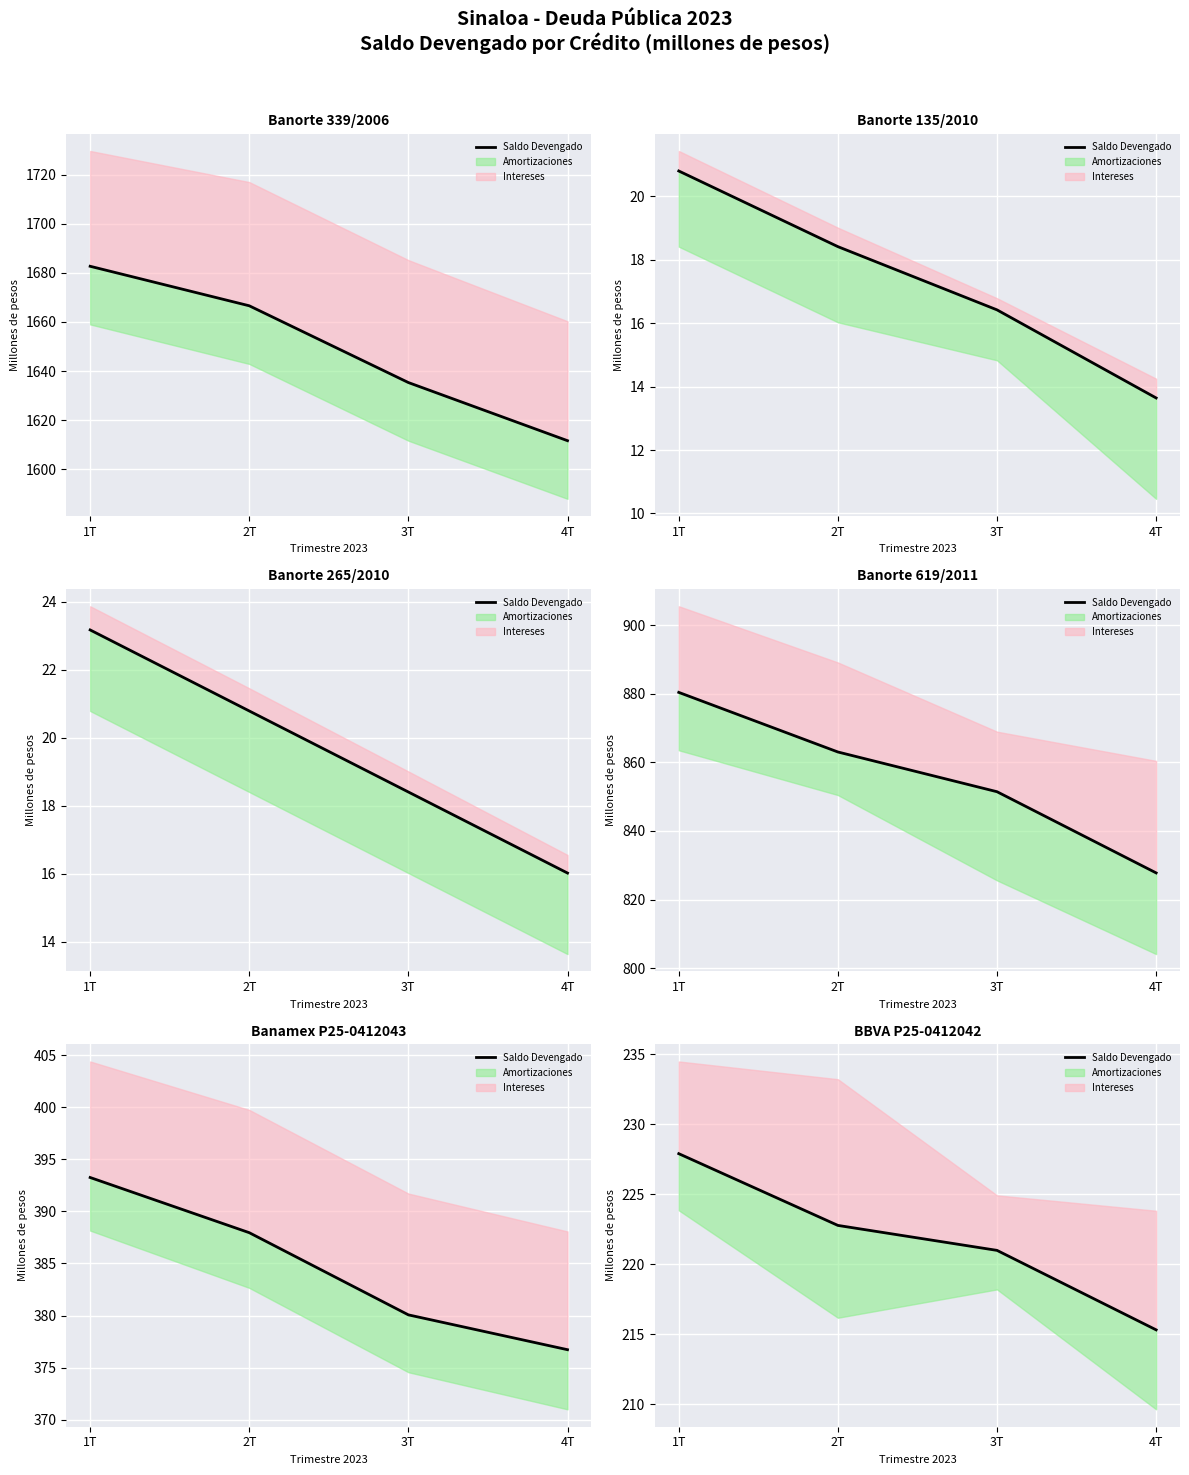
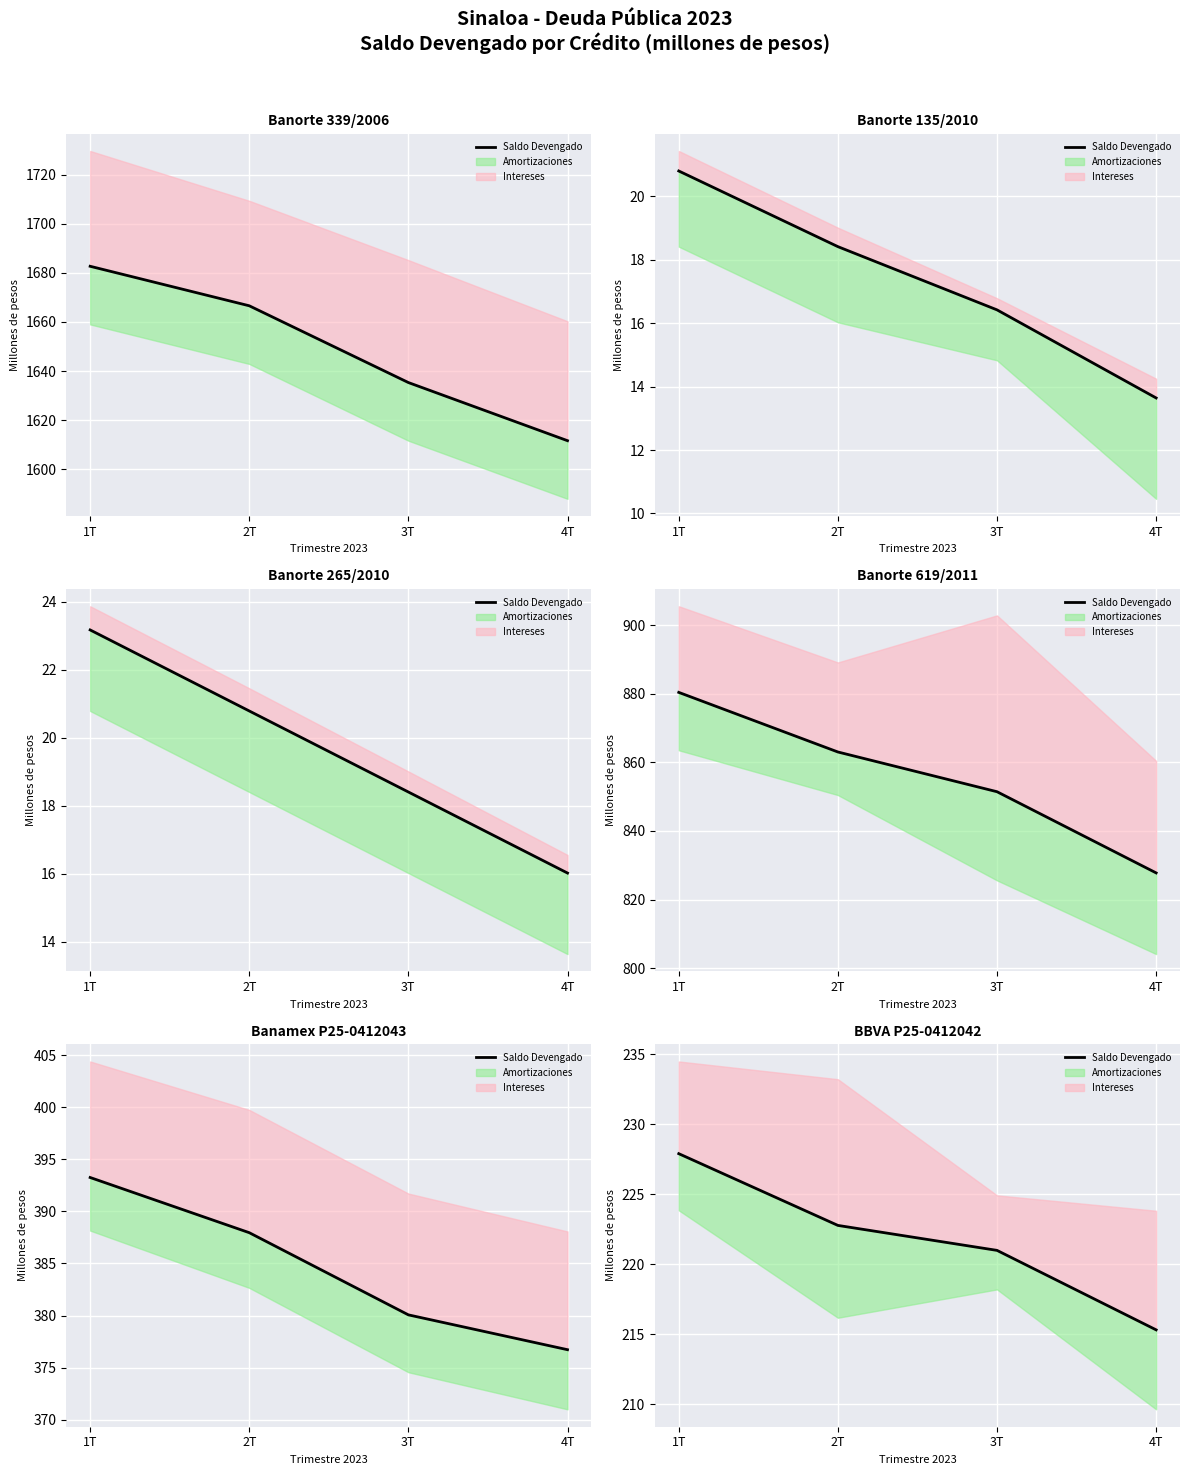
Banorte 339/2006, Intereses, 2T: 50 -> 43
Banorte 619/2011, Intereses, 3T: 18 -> 51
